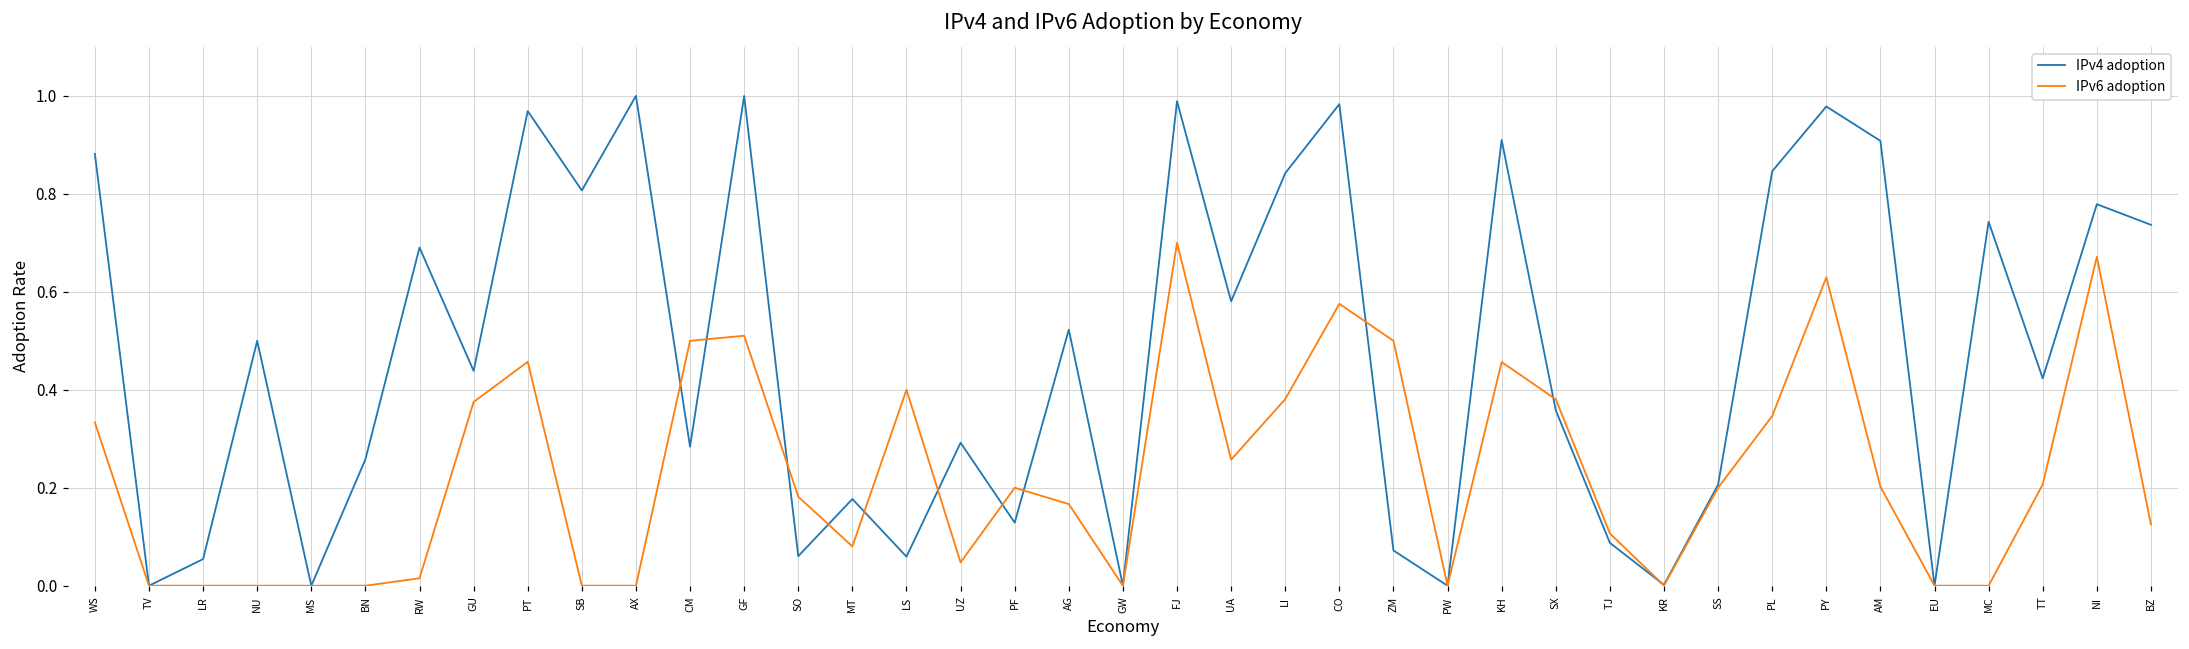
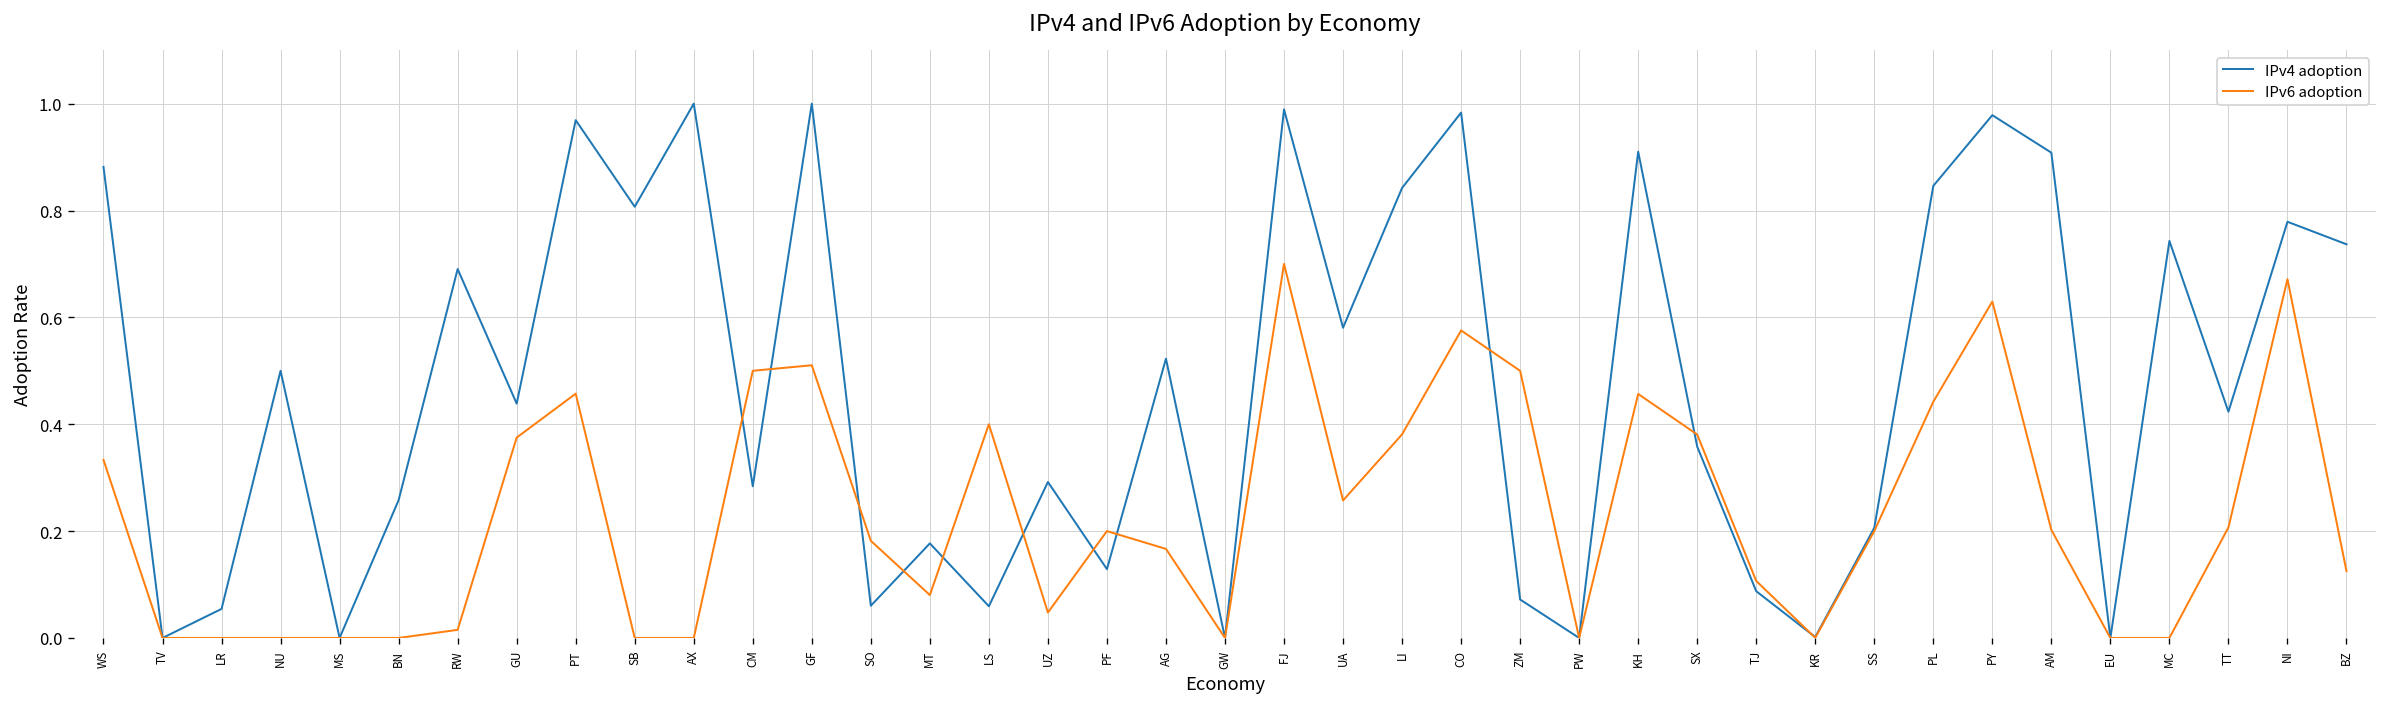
IPv6 adoption, PL: 0.35 -> 0.44
